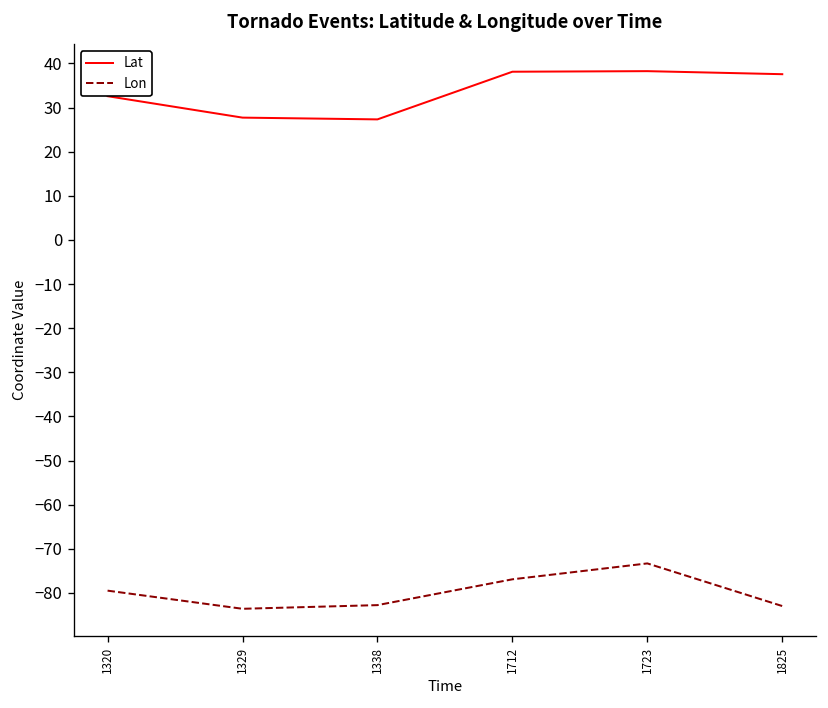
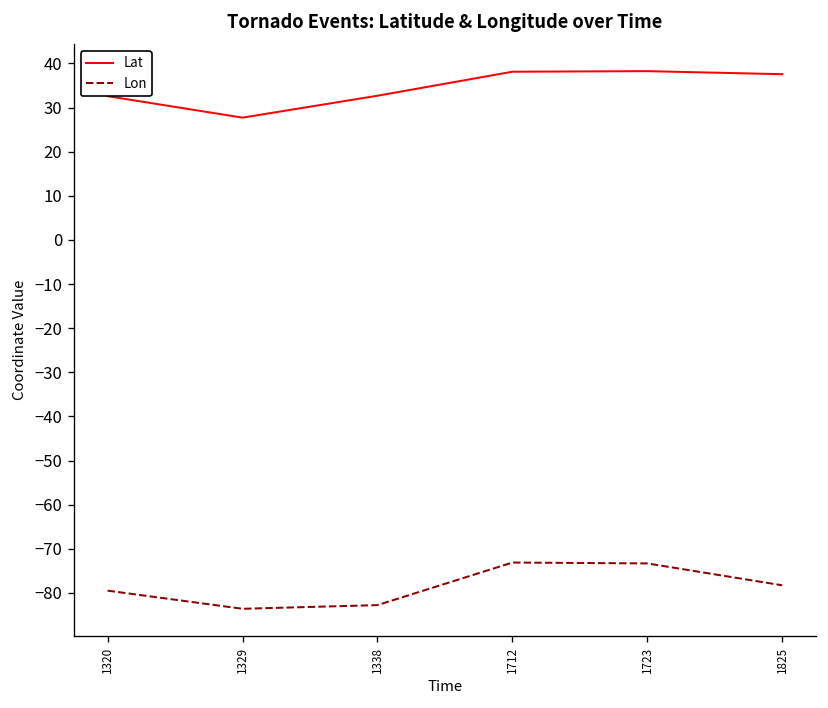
Lat, 1338: 27 -> 33
Lon, 1712: -77 -> -73
Lon, 1825: -83 -> -78
